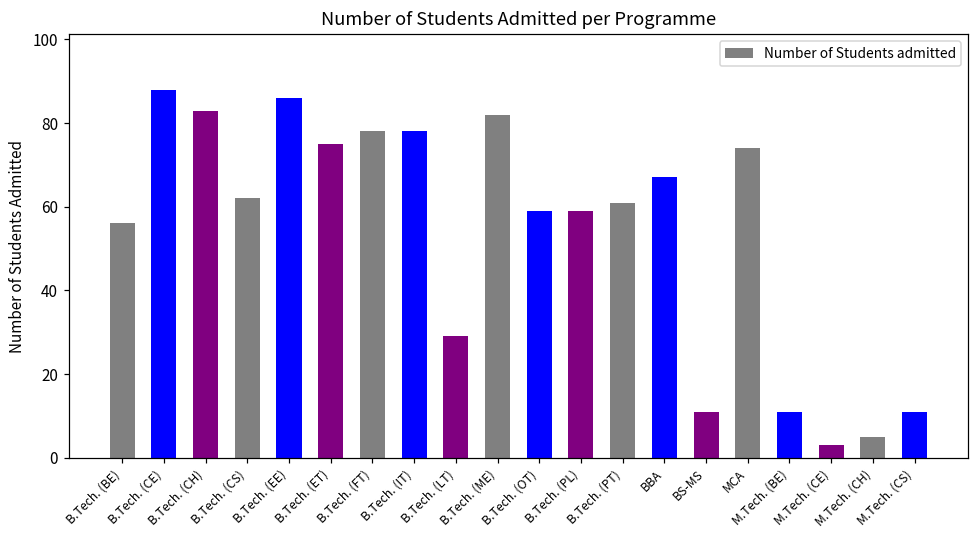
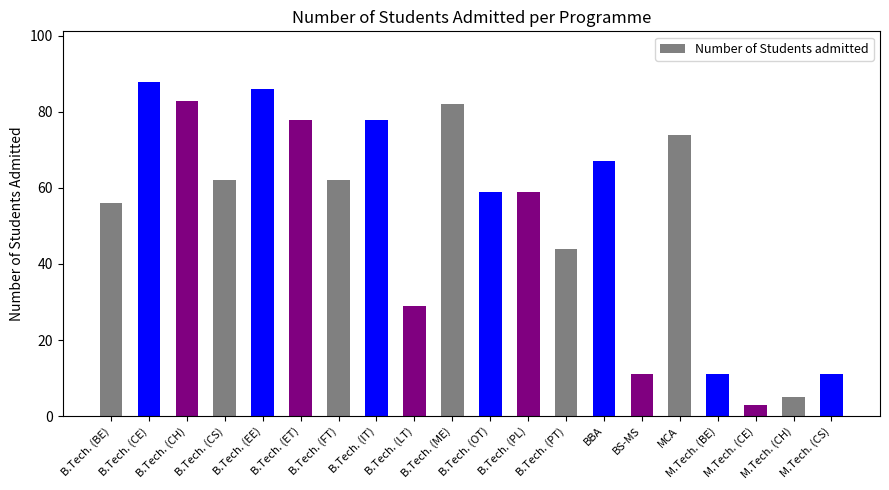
B.Tech. (ET): 75 -> 78
B.Tech. (FT): 78 -> 62
B.Tech. (PT): 61 -> 44
